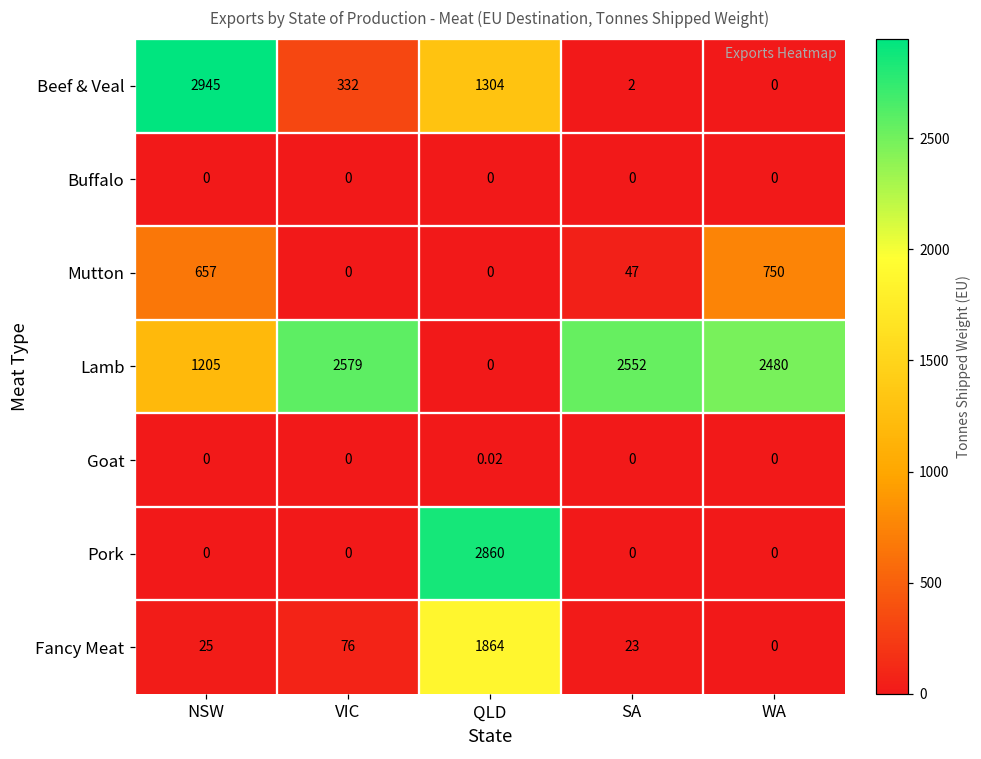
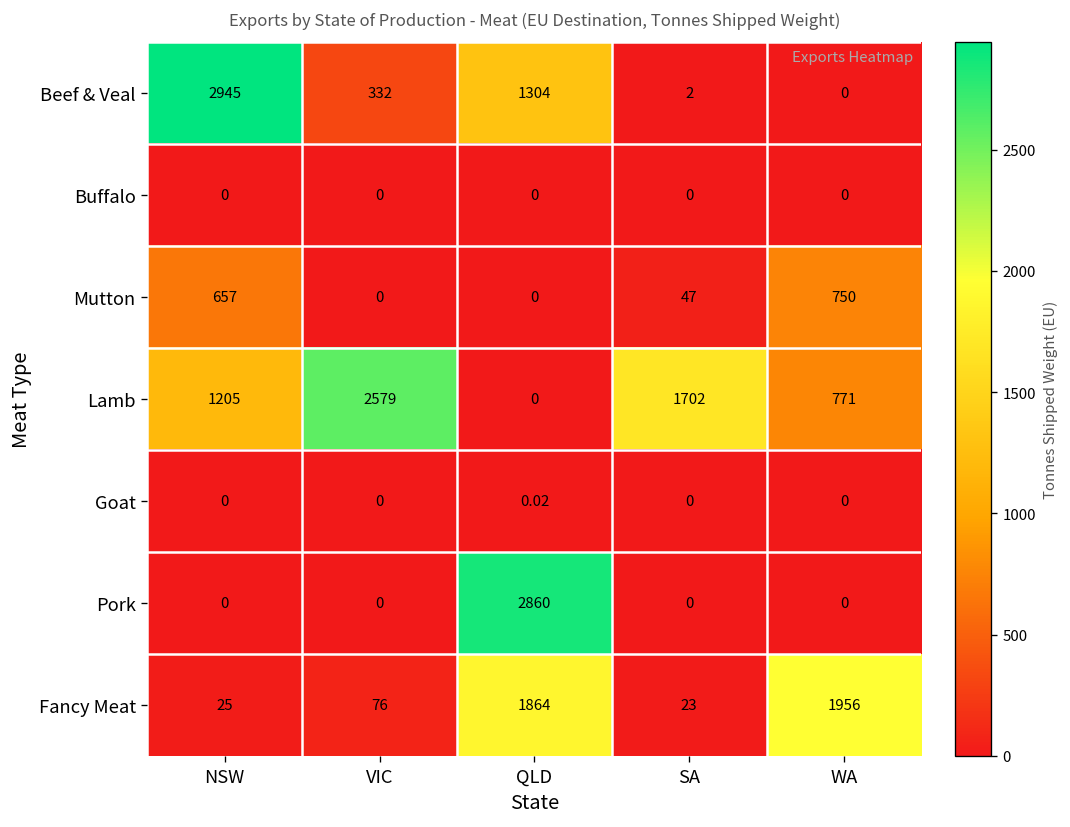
Lamb, SA: 2552 -> 1702
Lamb, WA: 2480 -> 771
Fancy Meat, WA: 0 -> 1956
